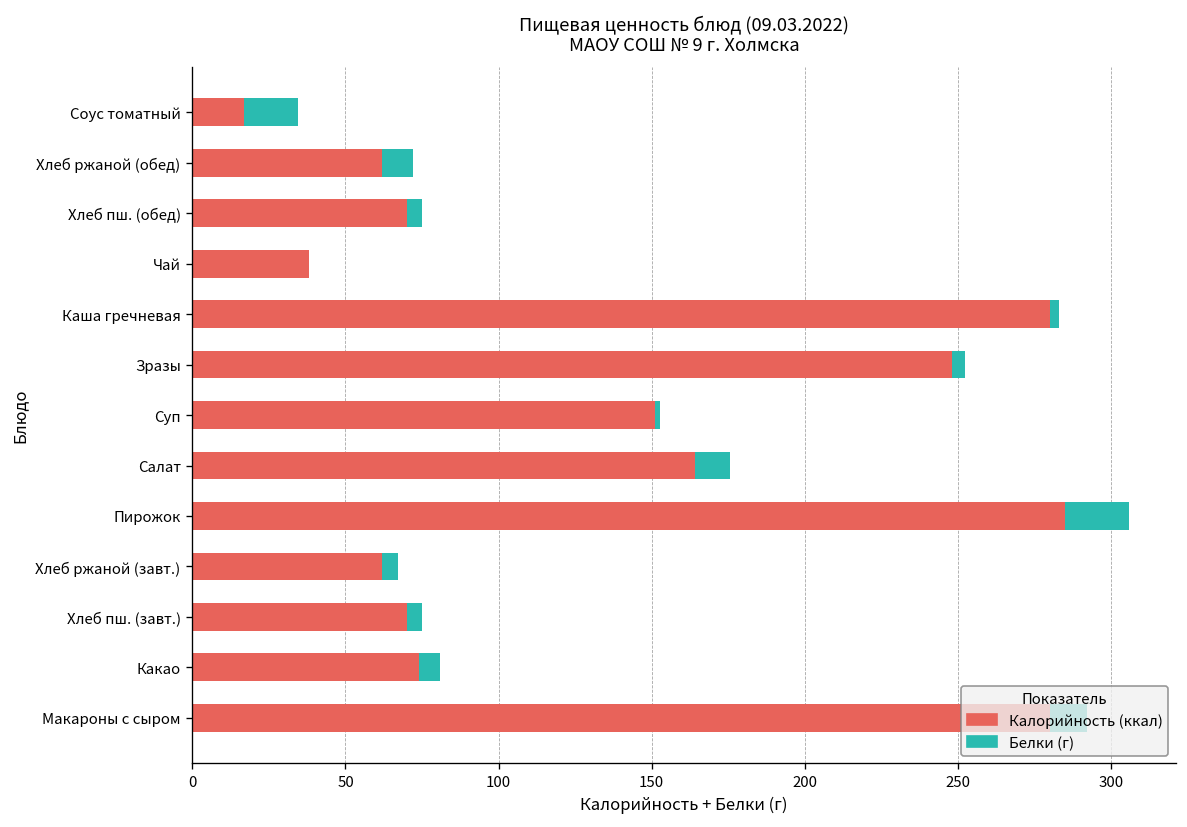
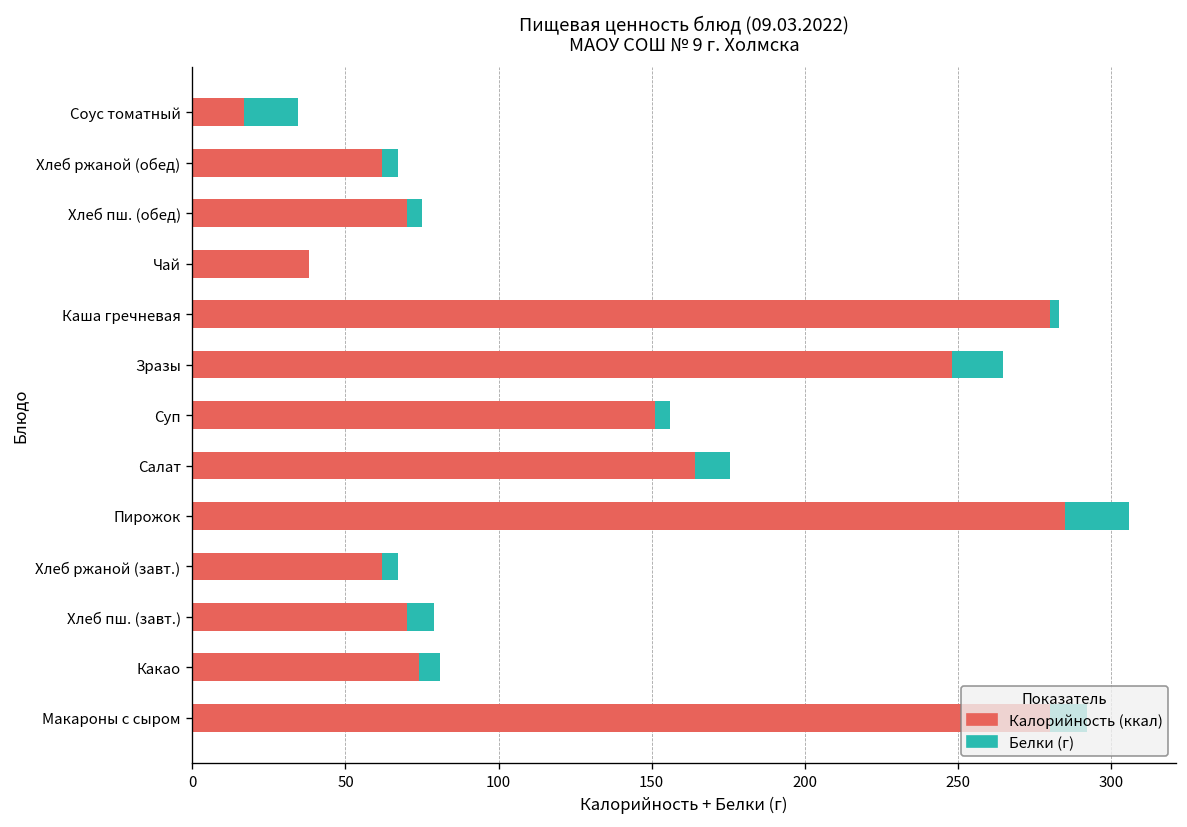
Белки (г), Хлеб ржаной (обед): 10 -> 5
Белки (г), Зразы: 4 -> 17
Белки (г), Суп: 2 -> 5
Белки (г), Хлеб пш. (завт.): 5 -> 9
